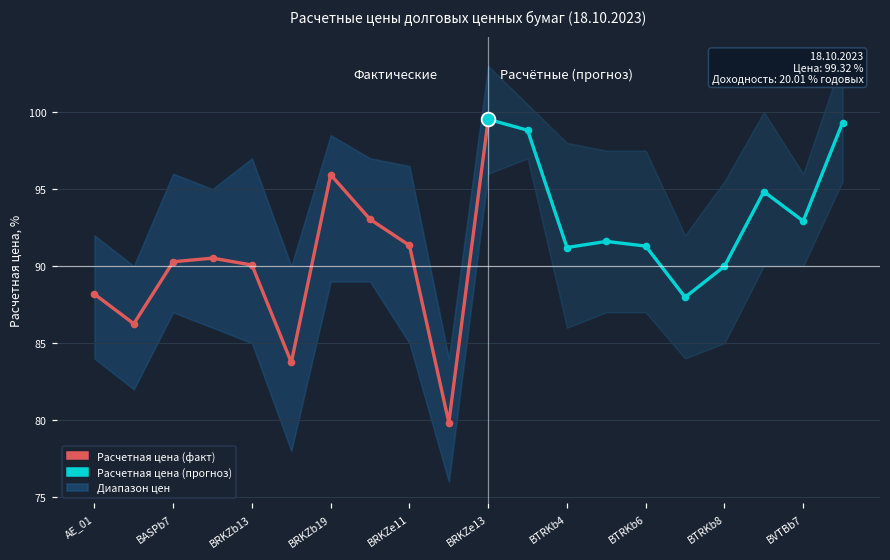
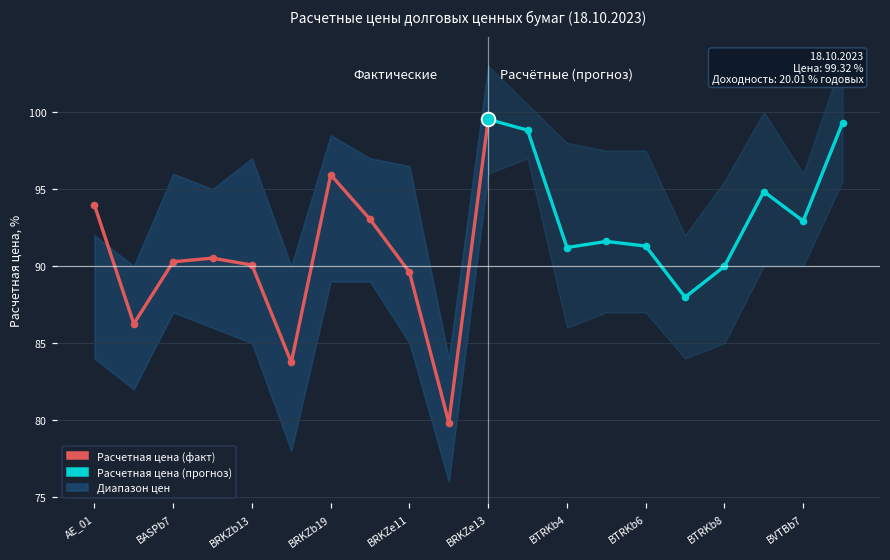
Расчетная цена (факт), AE_01: 88.2 -> 94.0
Расчетная цена (факт), BRKZe11: 91.3 -> 89.6
